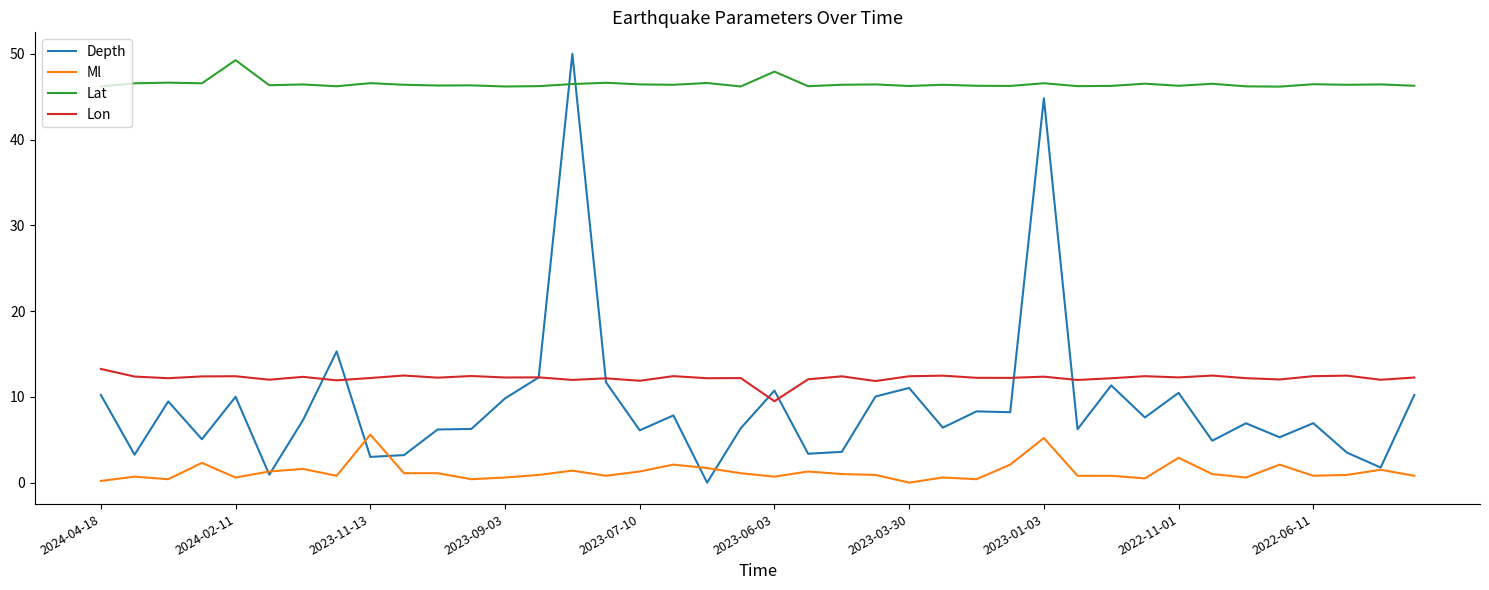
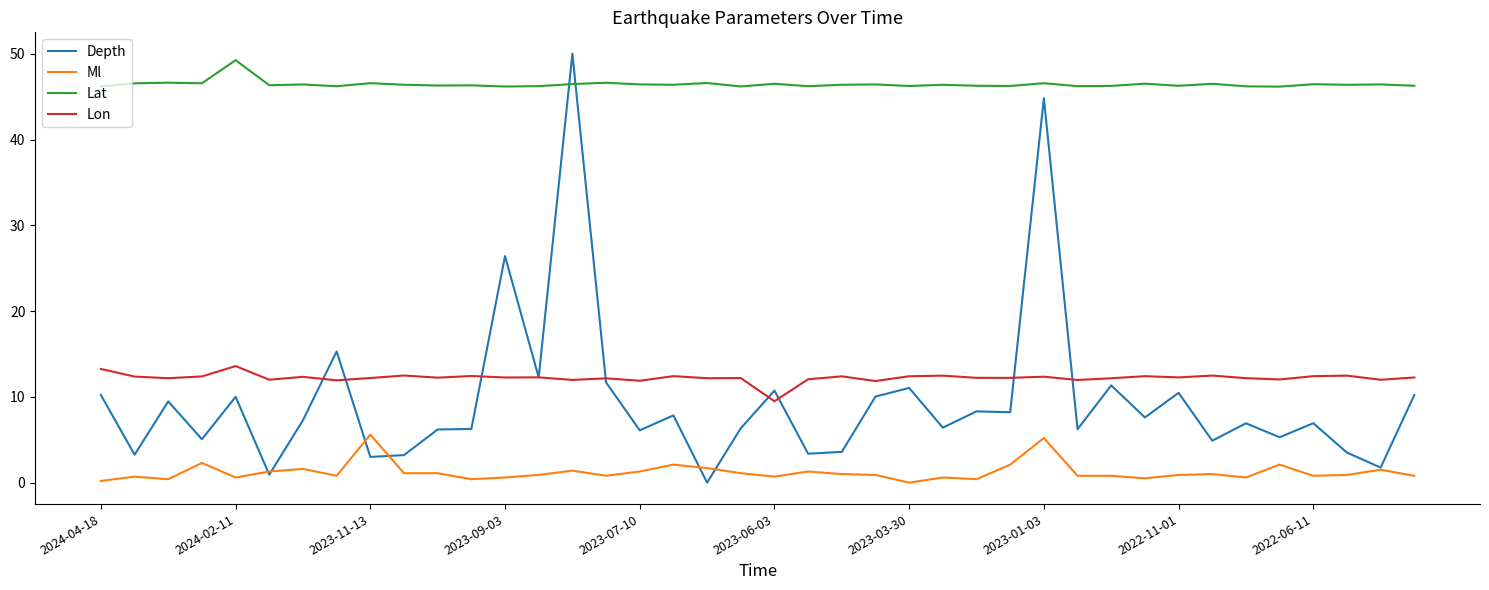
Lon, 2024-02-11: 12 -> 14
Depth, 2023-09-03: 10 -> 26
Lat, 2023-06-03: 48 -> 47
Ml, 2022-11-01: 3 -> 1
